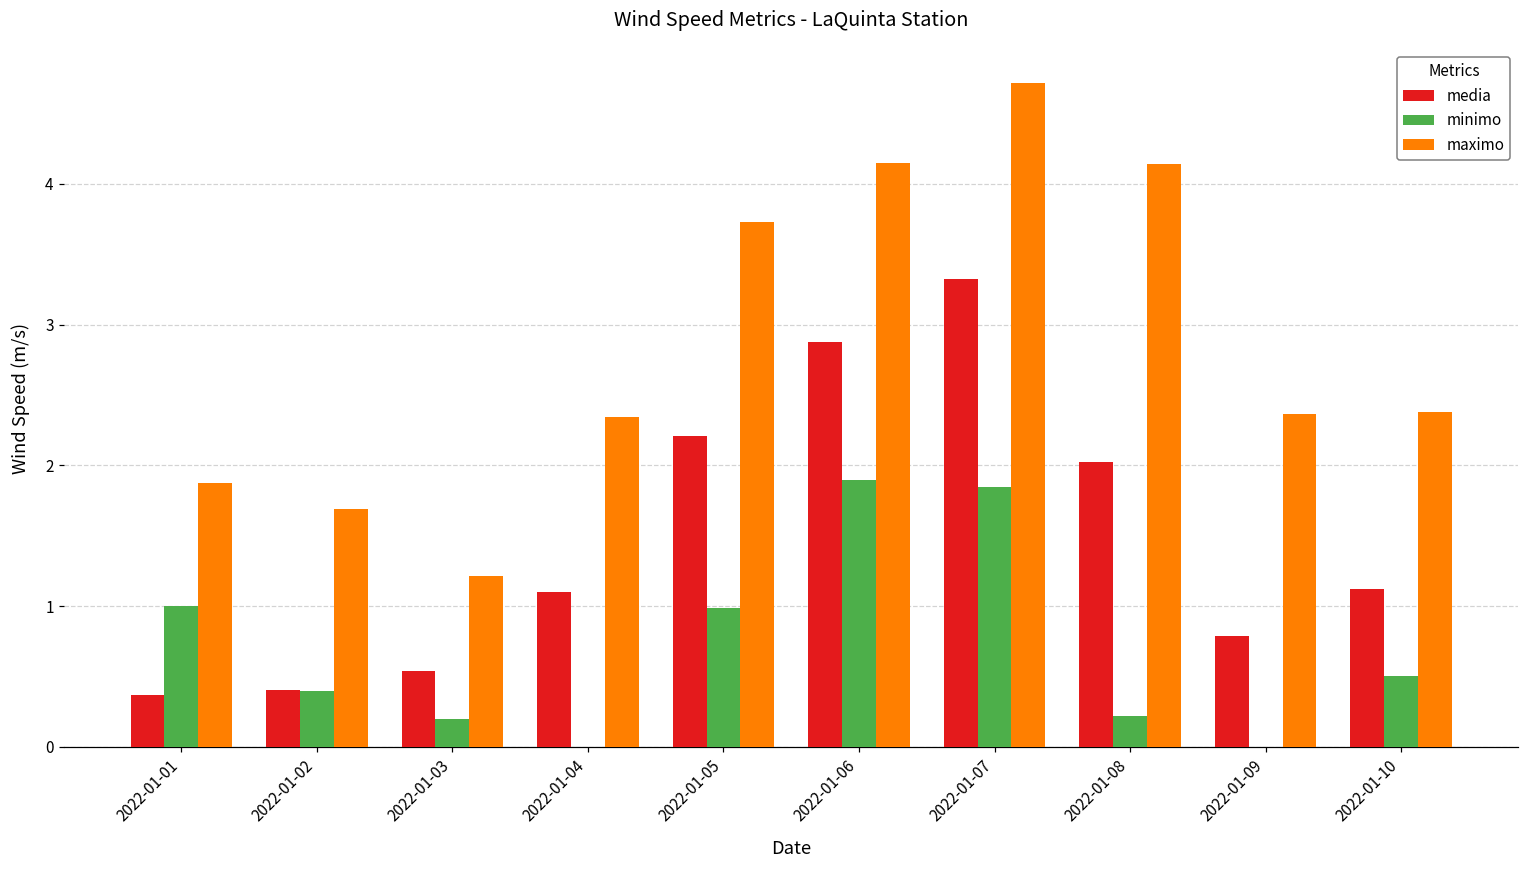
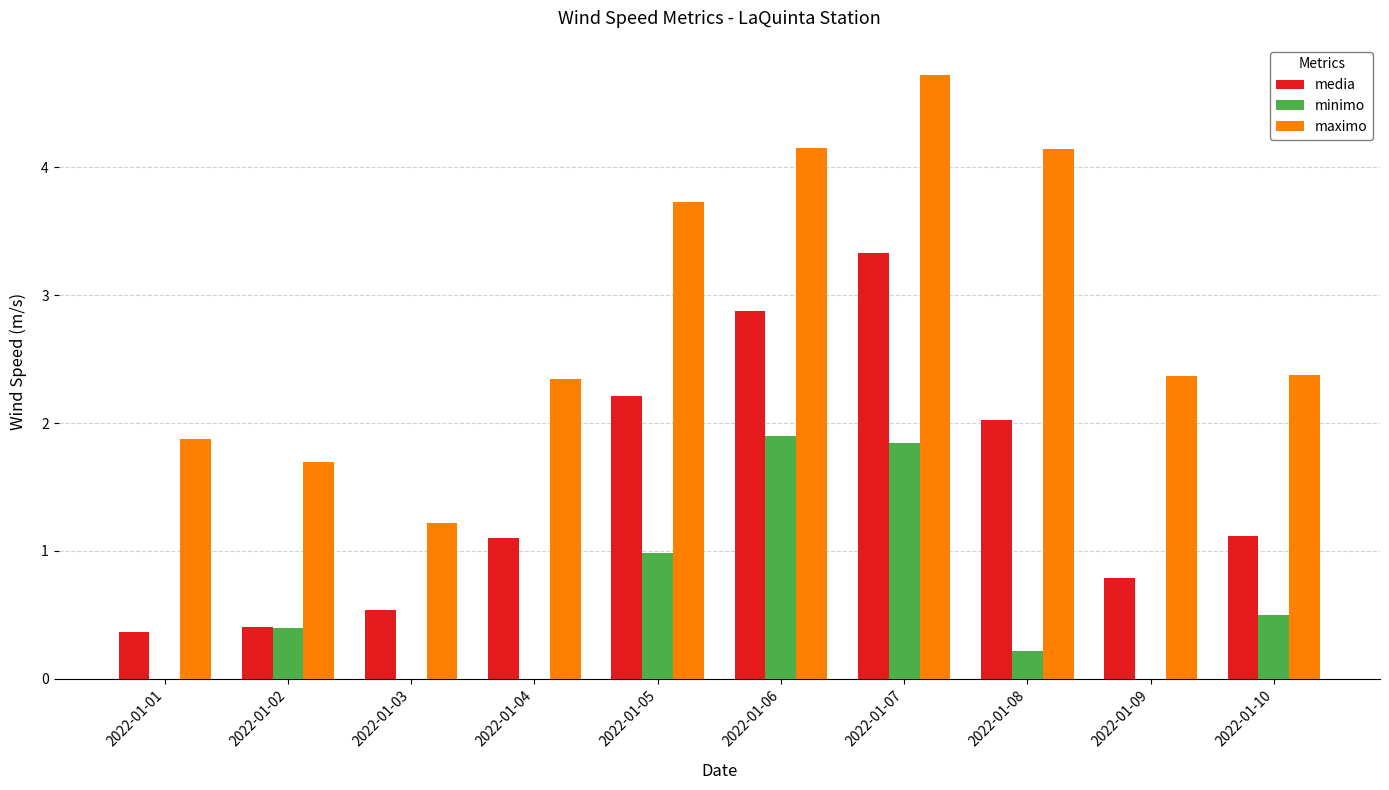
minimo, 2022-01-01: 1 -> 0
minimo, 2022-01-03: 0.2 -> 0.0
